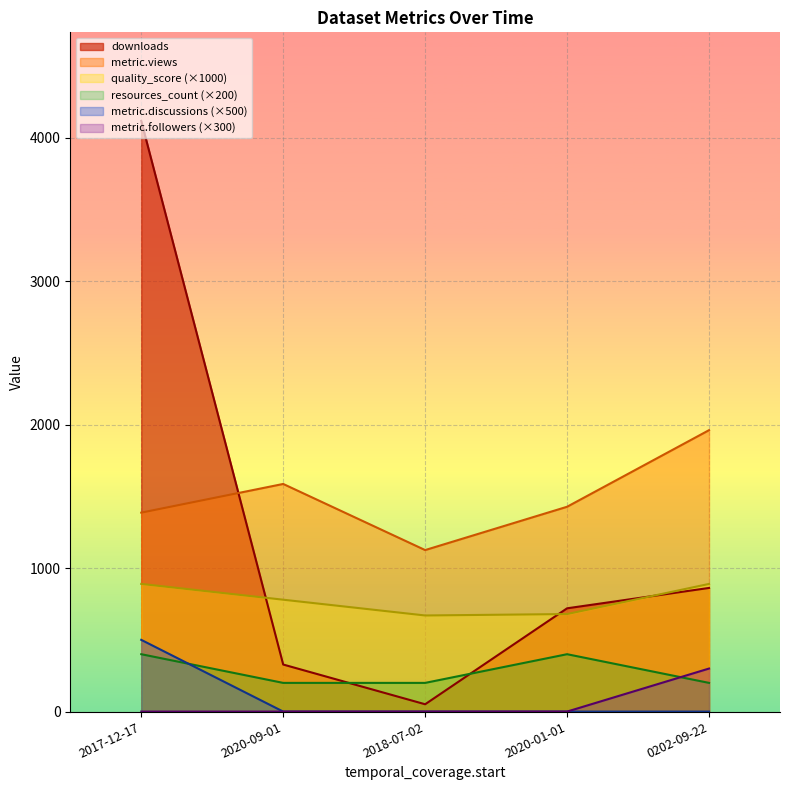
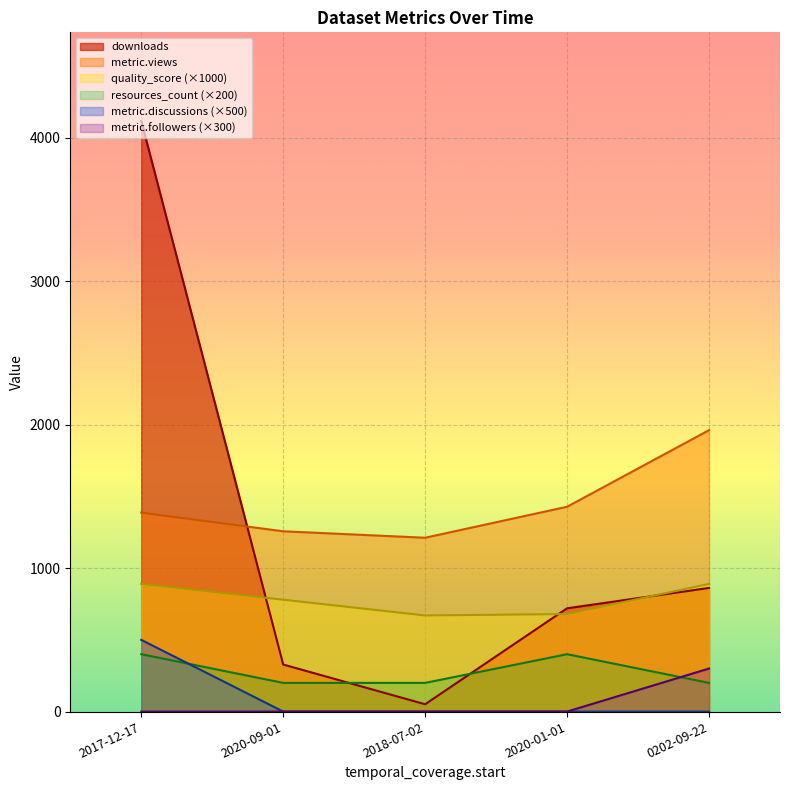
metric.views, 2020-09-01: 1590 -> 1260
metric.views, 2018-07-02: 1130 -> 1210
